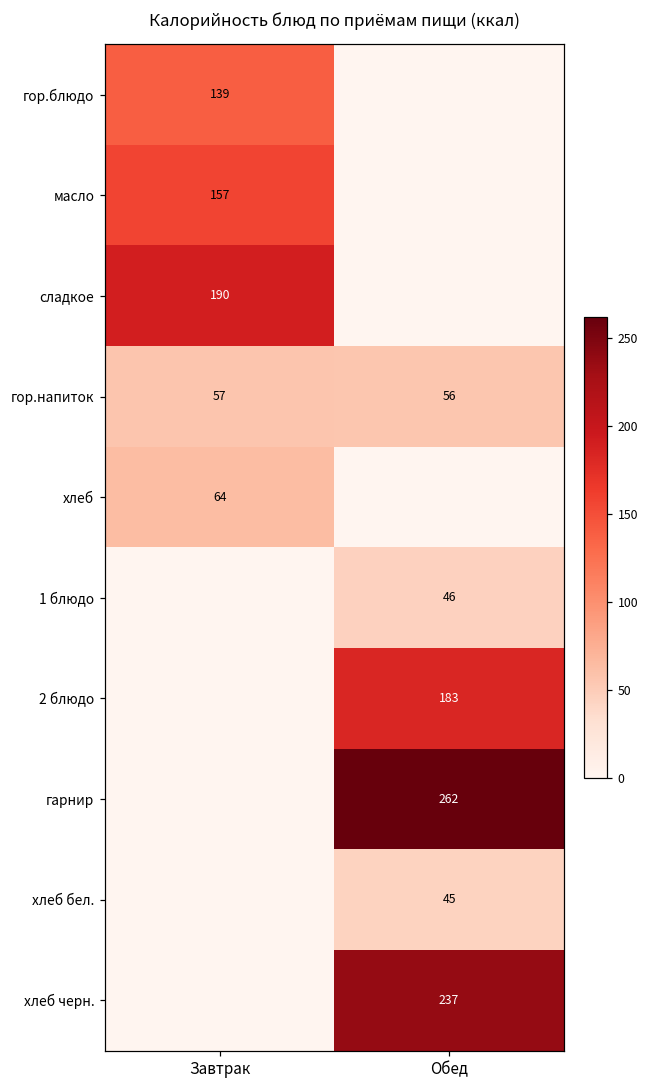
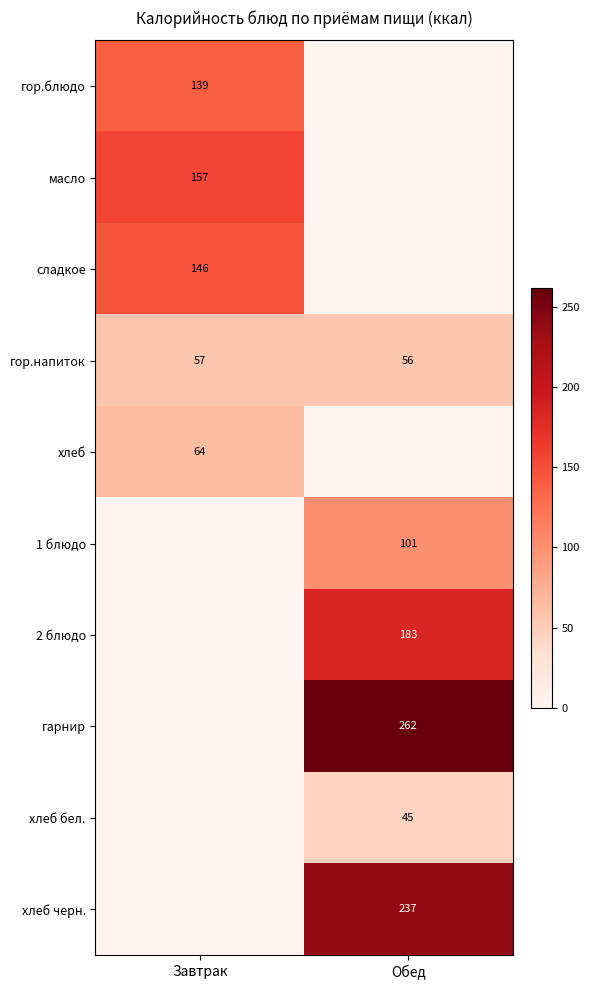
сладкое, Завтрак: 190 -> 146
1 блюдо, Обед: 46 -> 101
